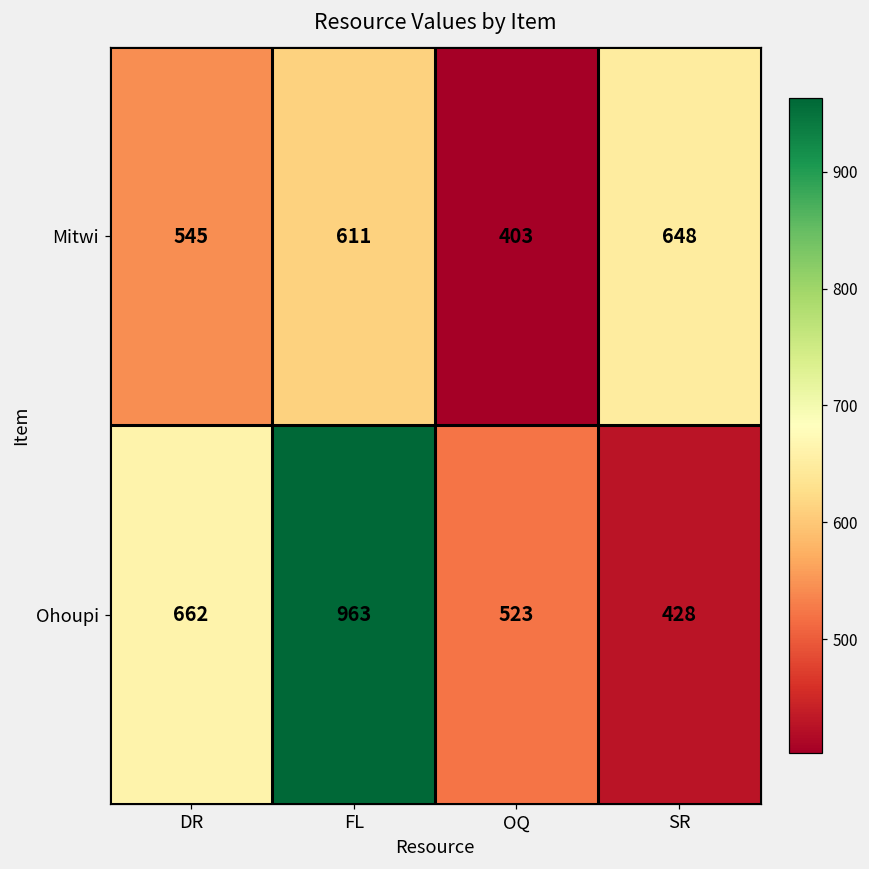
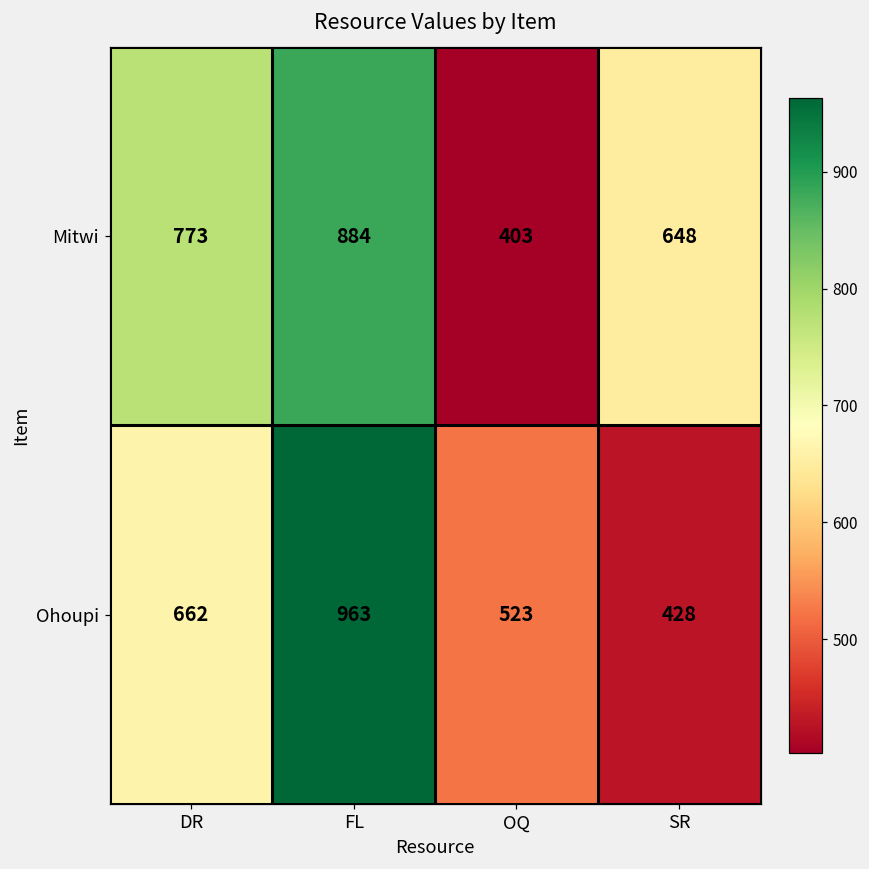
Mitwi, DR: 545 -> 773
Mitwi, FL: 611 -> 884
